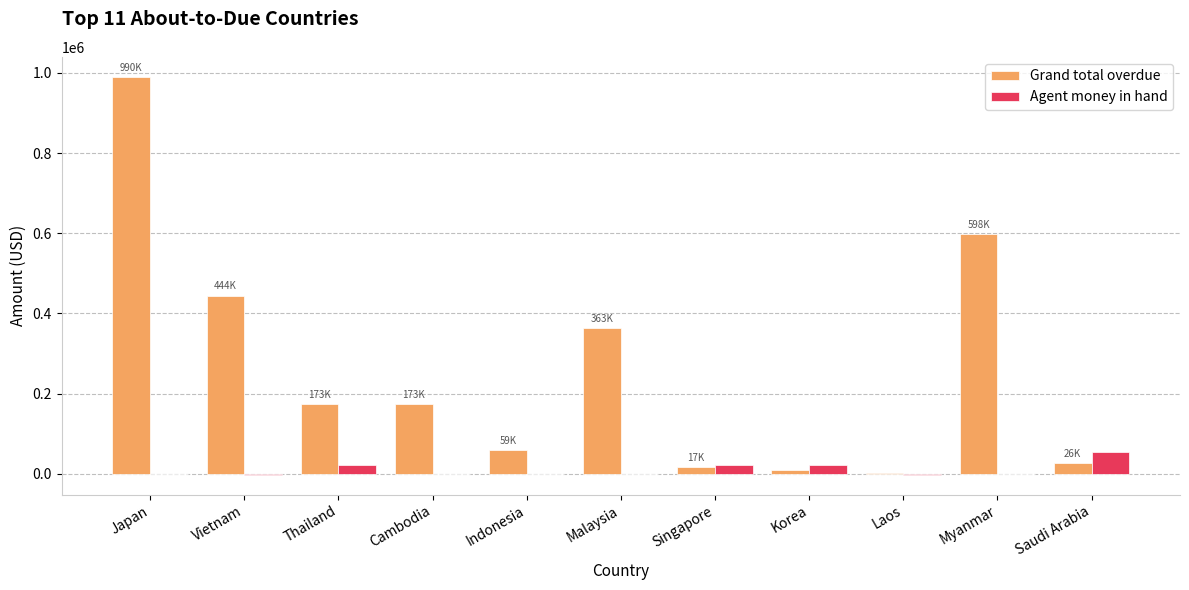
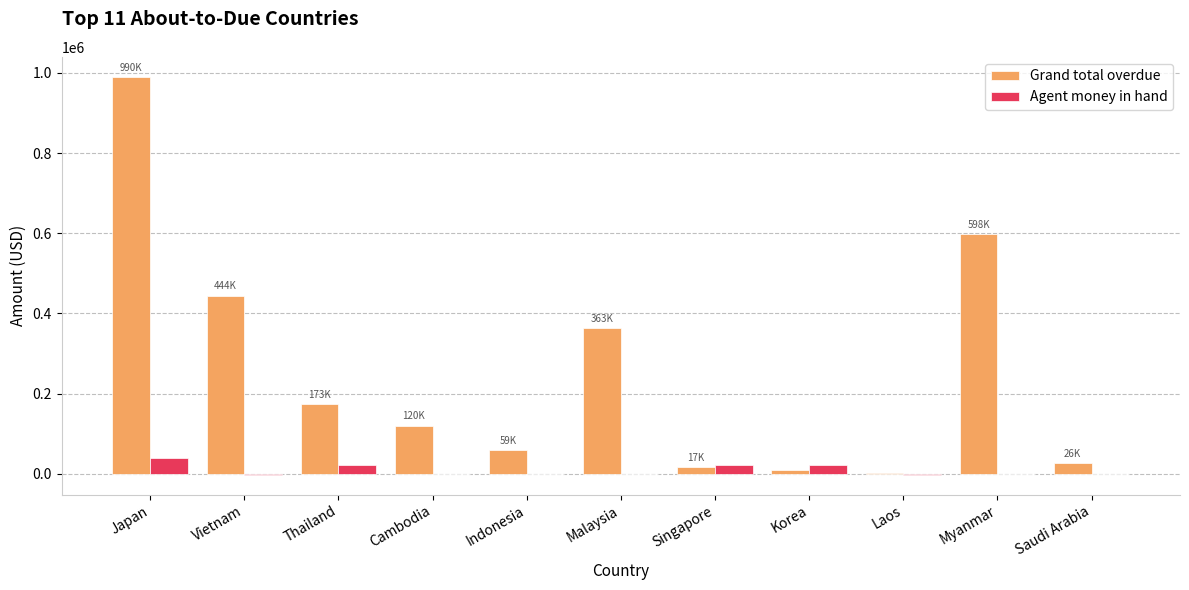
Agent money in hand, Japan: 0 -> 40000
Grand total overdue, Cambodia: 173K -> 120K
Agent money in hand, Saudi Arabia: 60000 -> 0
